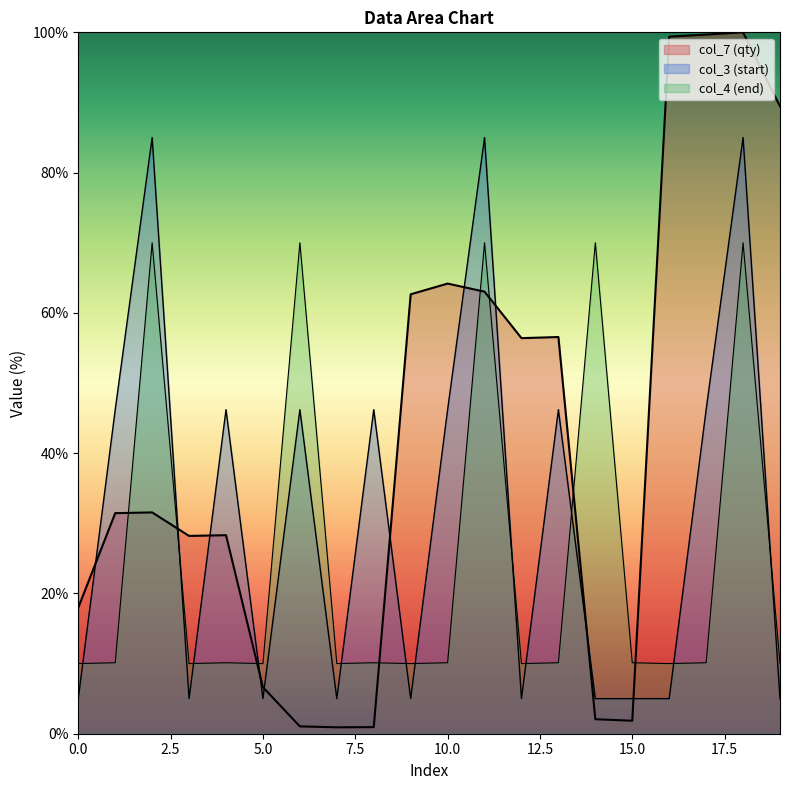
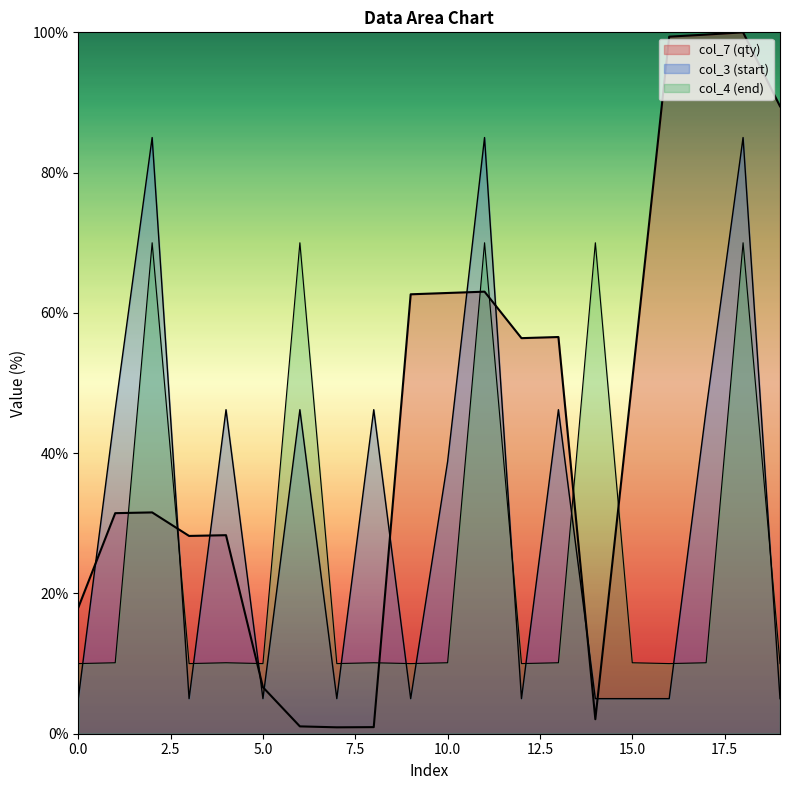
col_7 (qty), 10.0: 64% -> 63%
col_3 (start), 10.0: 46% -> 39%
col_7 (qty), 15.0: 2% -> 50%
